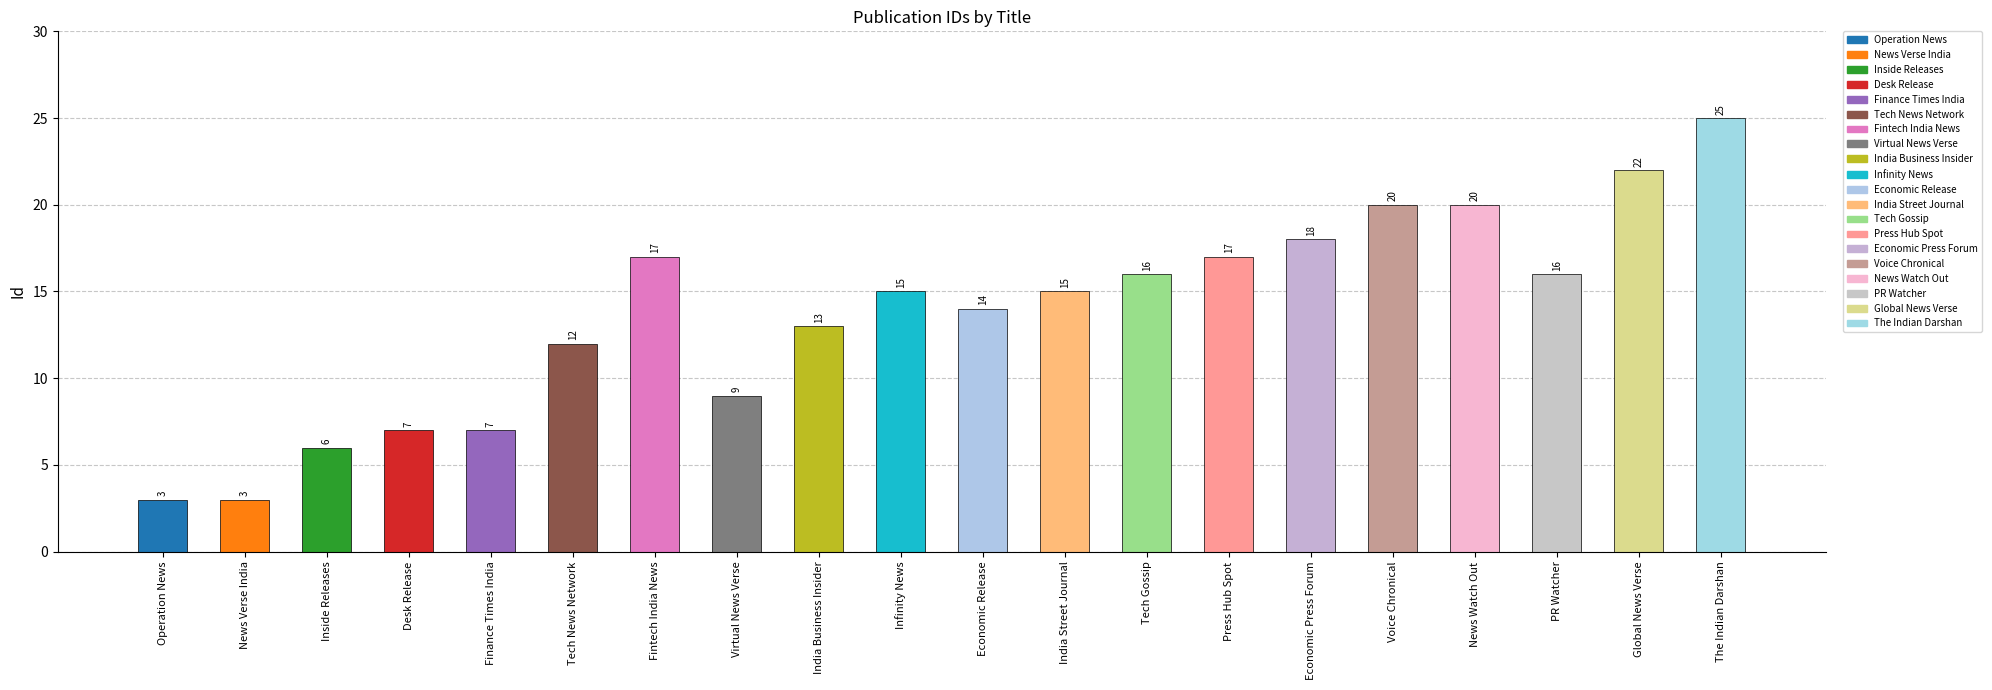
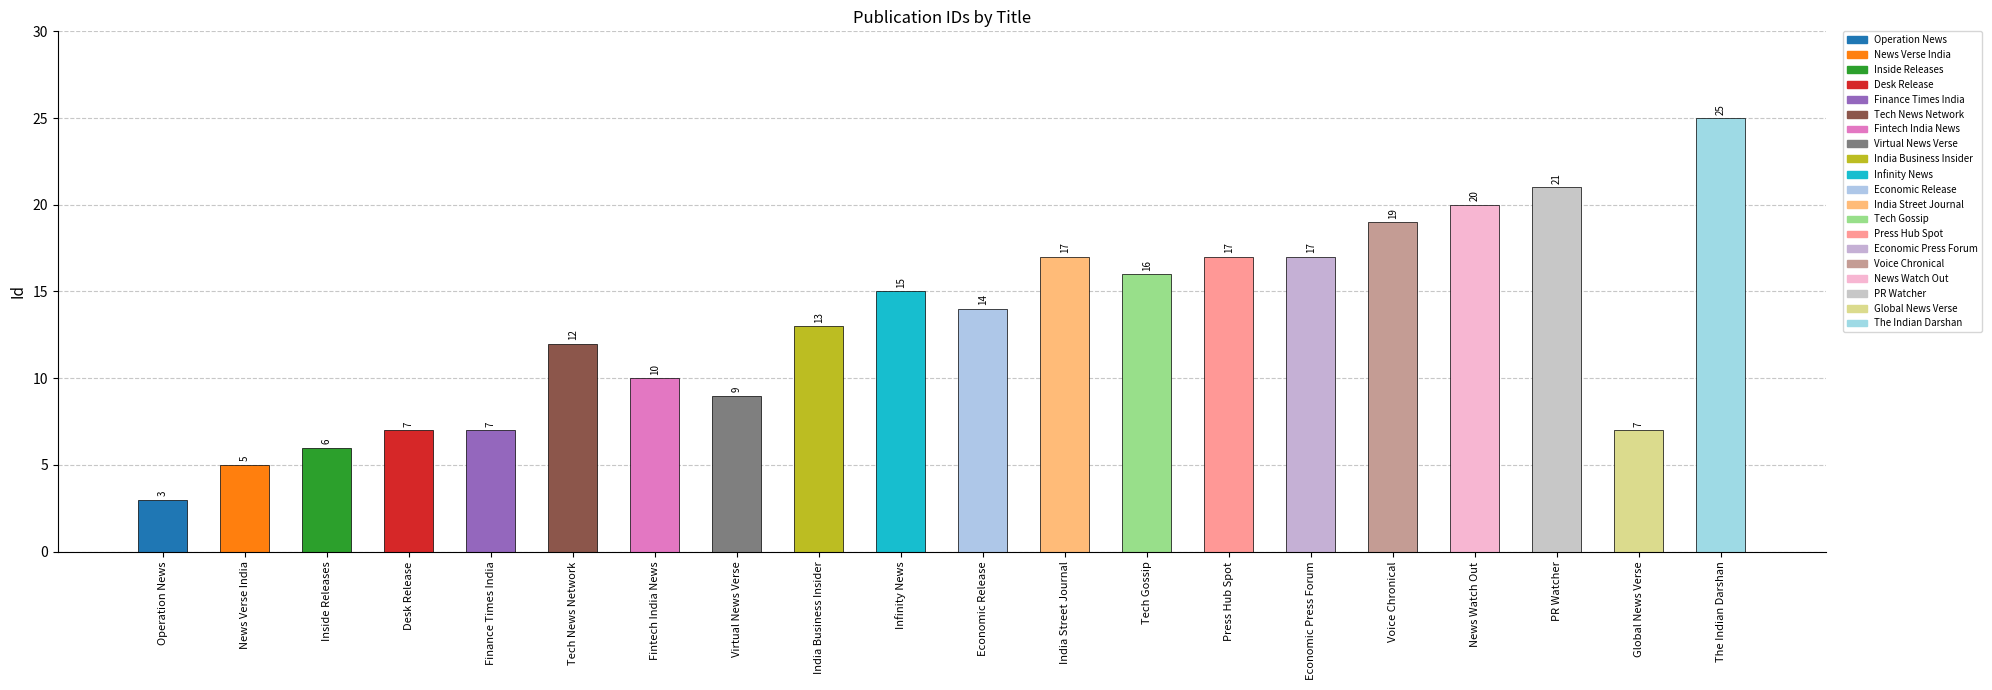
News Verse India: 3 -> 5
Fintech India News: 17 -> 10
India Street Journal: 15 -> 17
Economic Press Forum: 18 -> 17
Voice Chronical: 20 -> 19
PR Watcher: 16 -> 21
Global News Verse: 22 -> 7
